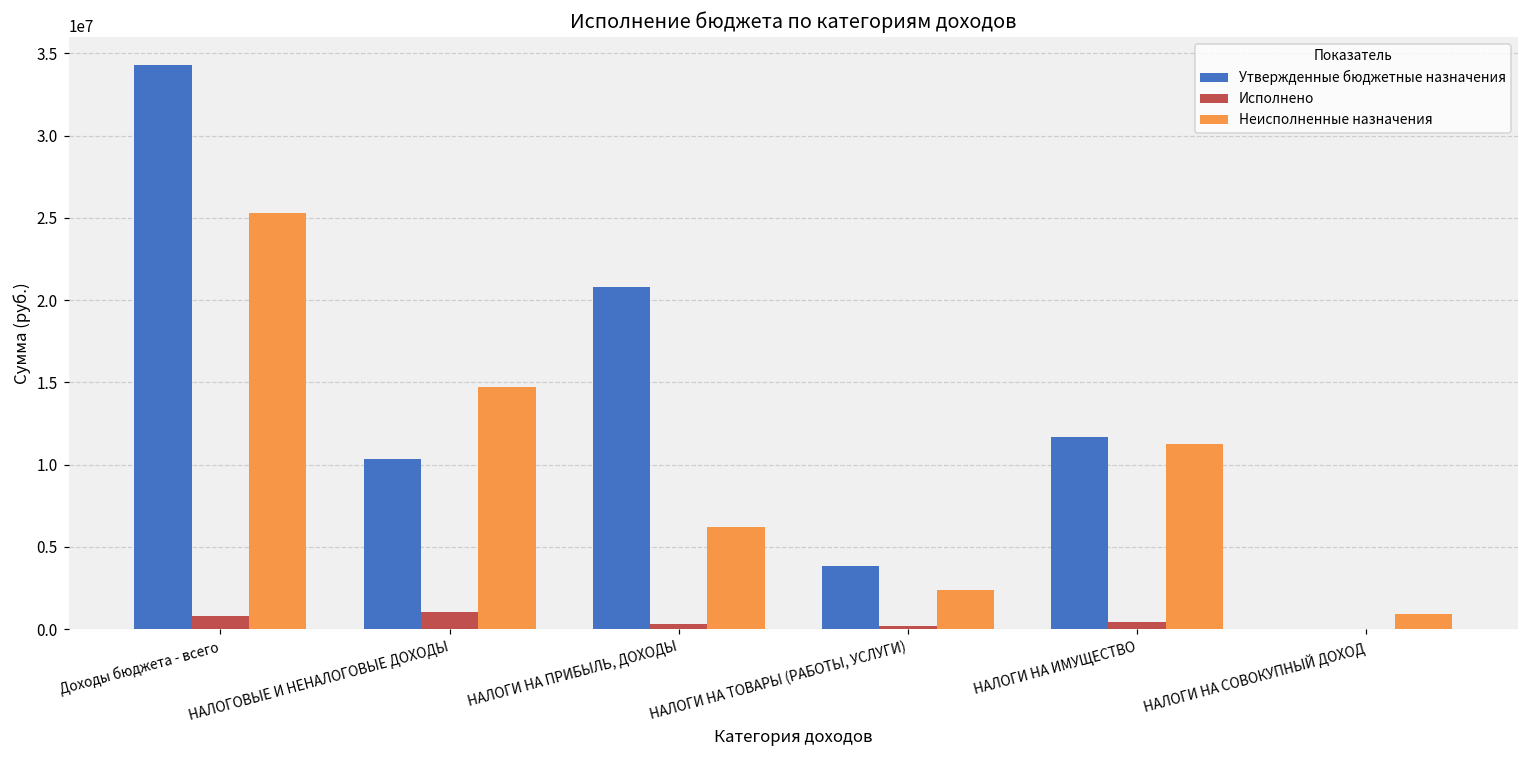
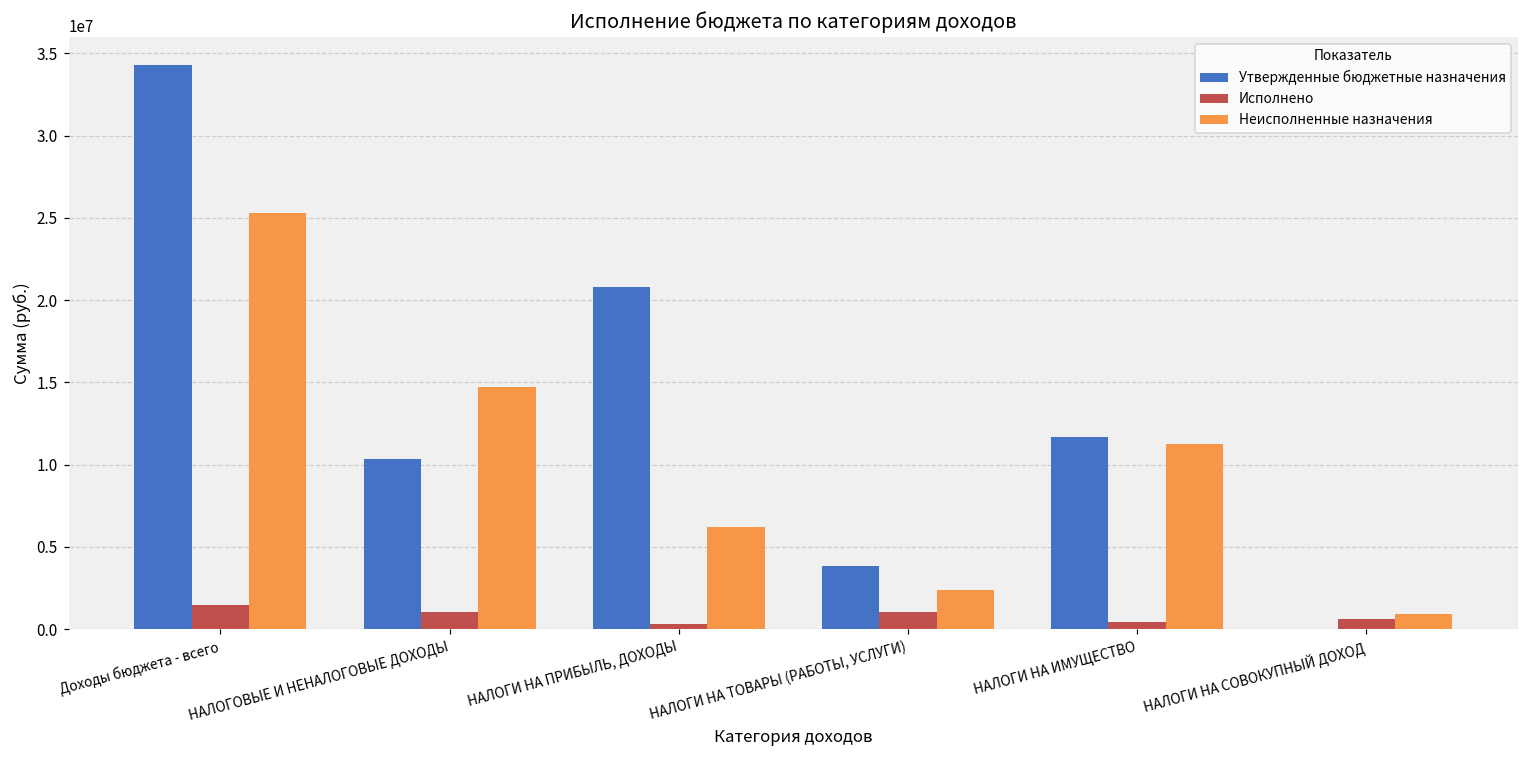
Исполнено, Доходы бюджета - всего: 800000 -> 1500000
Исполнено, НАЛОГИ НА ТОВАРЫ (РАБОТЫ, УСЛУГИ): 200000 -> 1000000
Исполнено, НАЛОГИ НА СОВОКУПНЫЙ ДОХОД: 0 -> 600000
